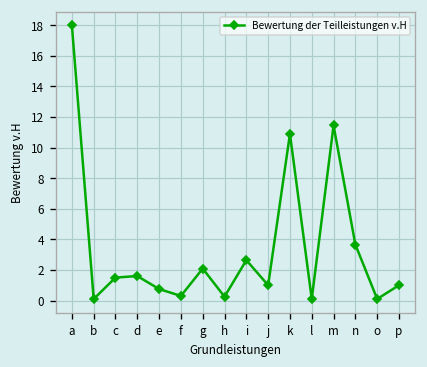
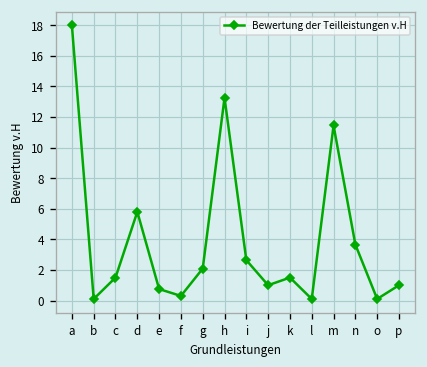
d: 1.6 -> 5.8
h: 0.3 -> 13.3
k: 10.9 -> 1.5
